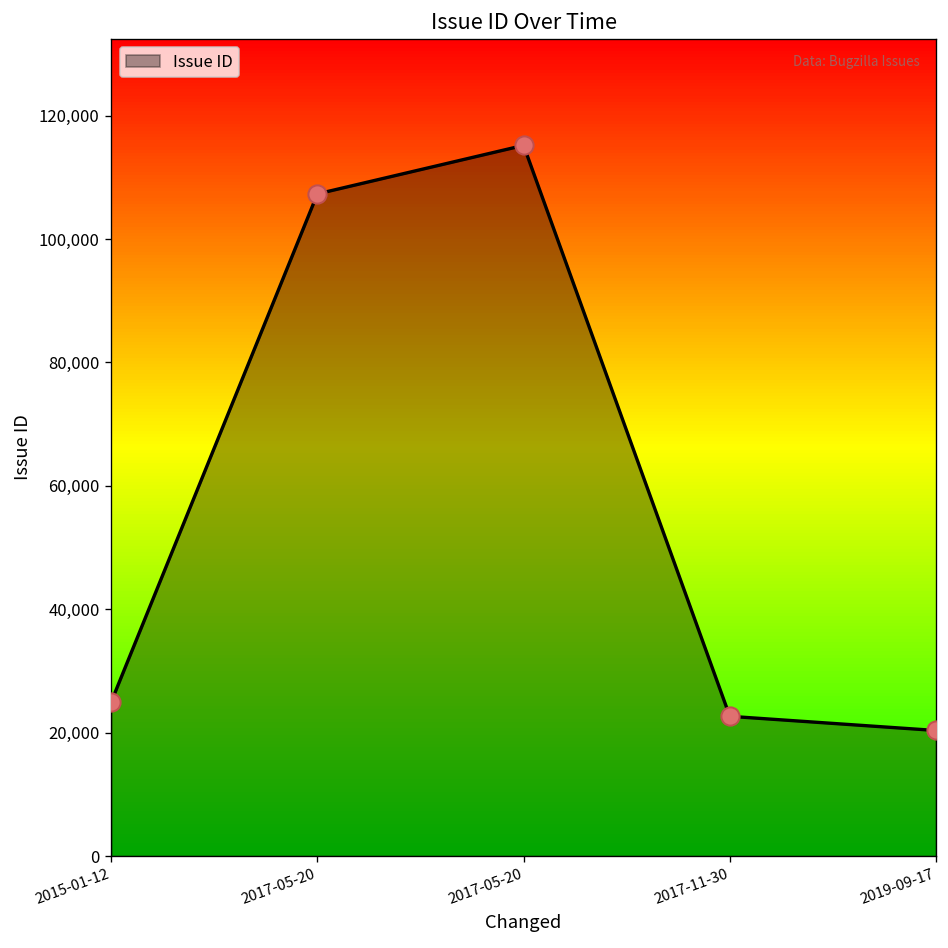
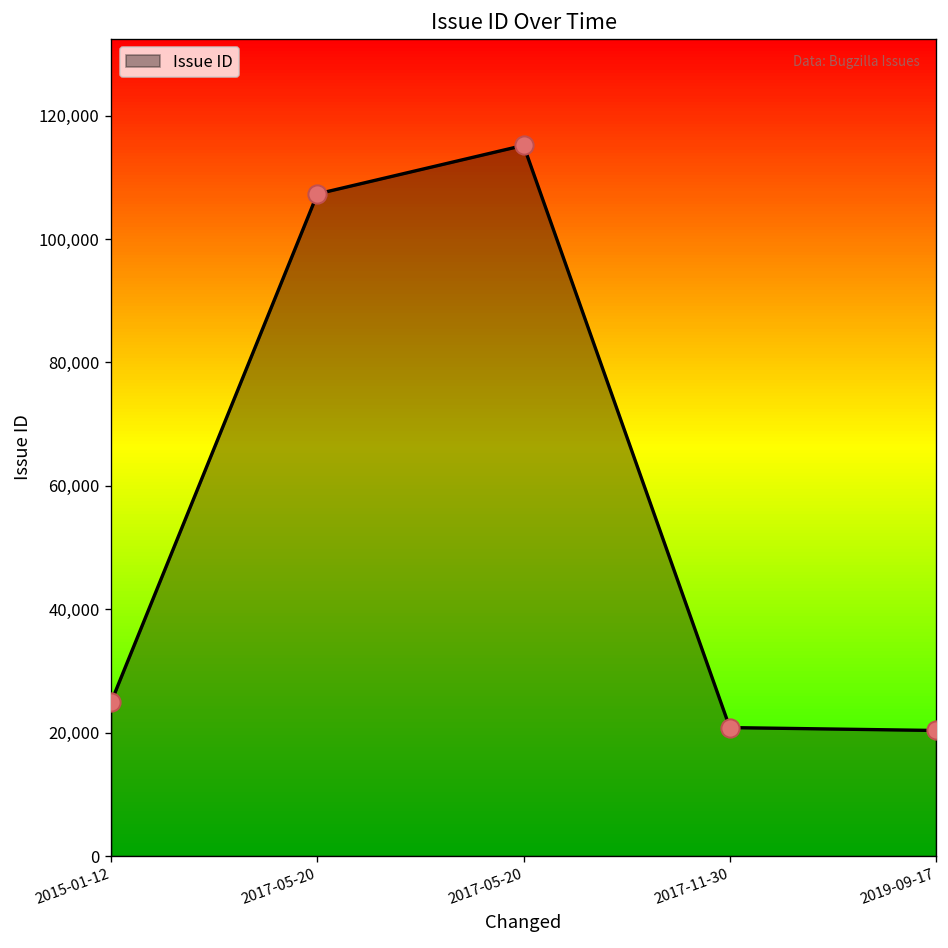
2017-11-30: 23,000 -> 21,000
